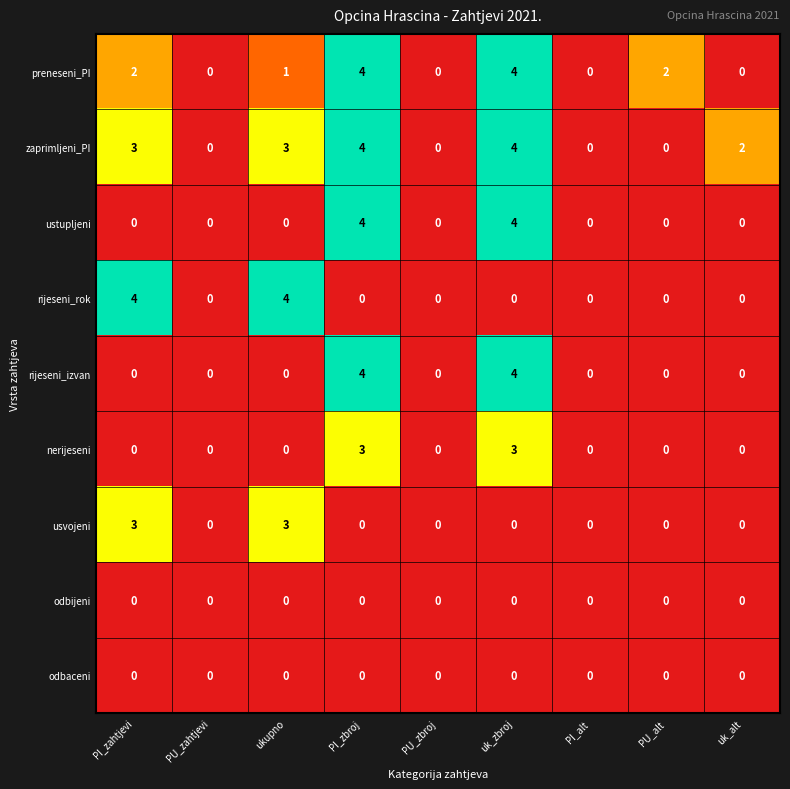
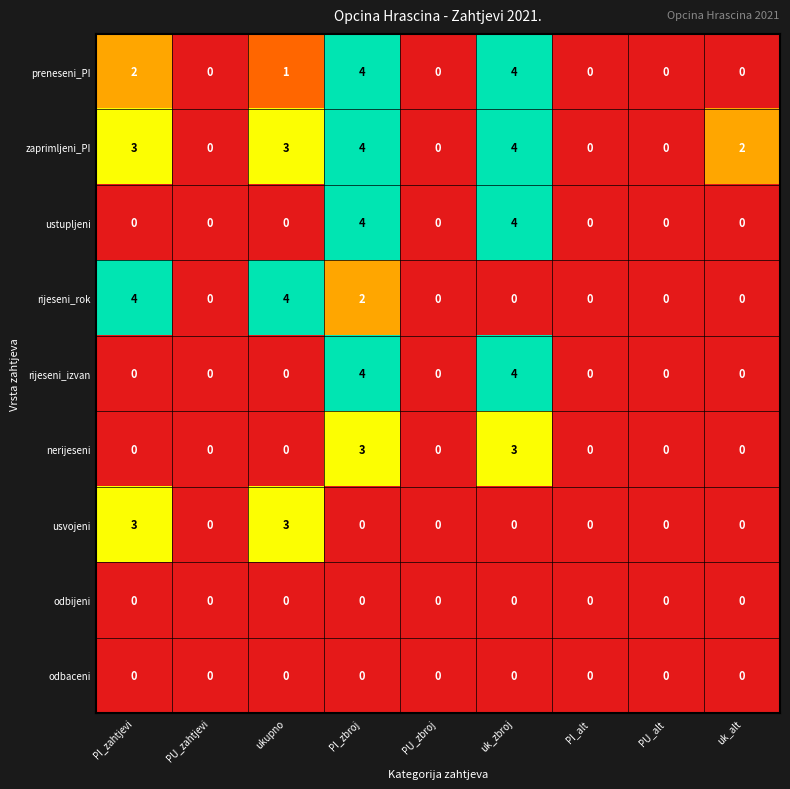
preneseni_PI, PU_alt: 2 -> 0
rijeseni_rok, PI_zbroj: 0 -> 2
